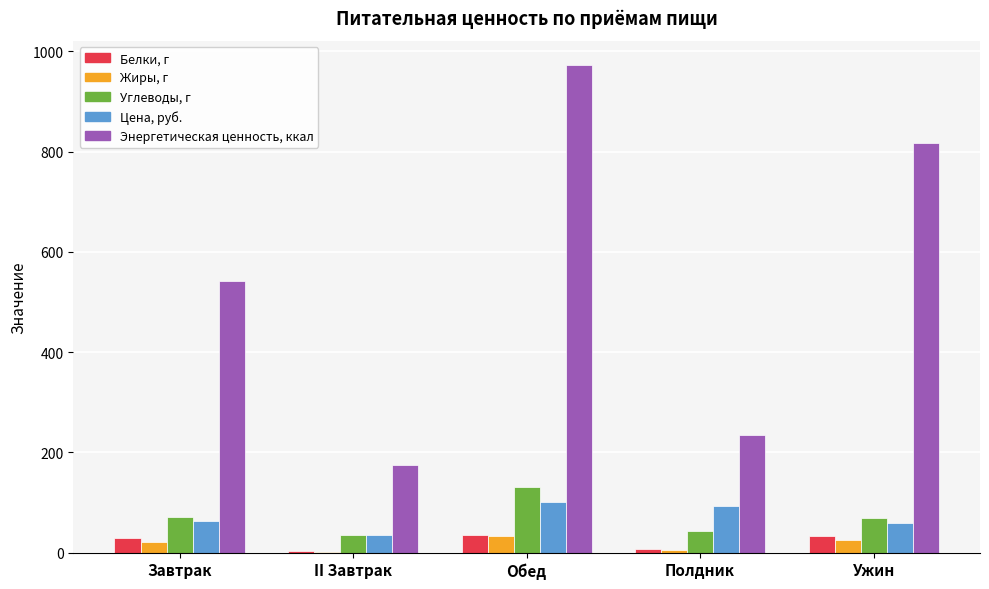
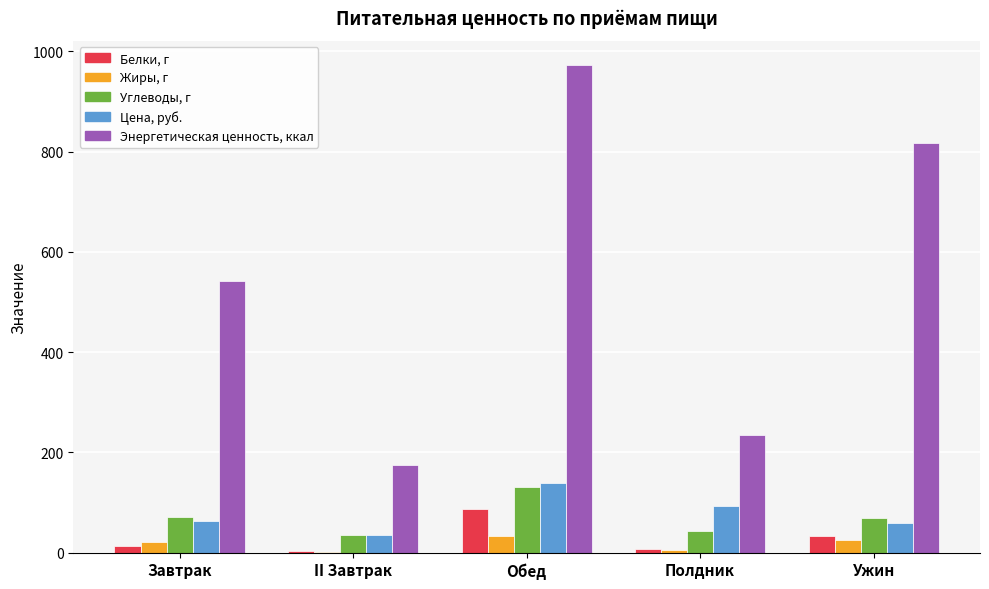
Белки, г, Завтрак: 30 -> 10
Белки, г, Обед: 40 -> 90
Цена, руб., Обед: 100 -> 140
